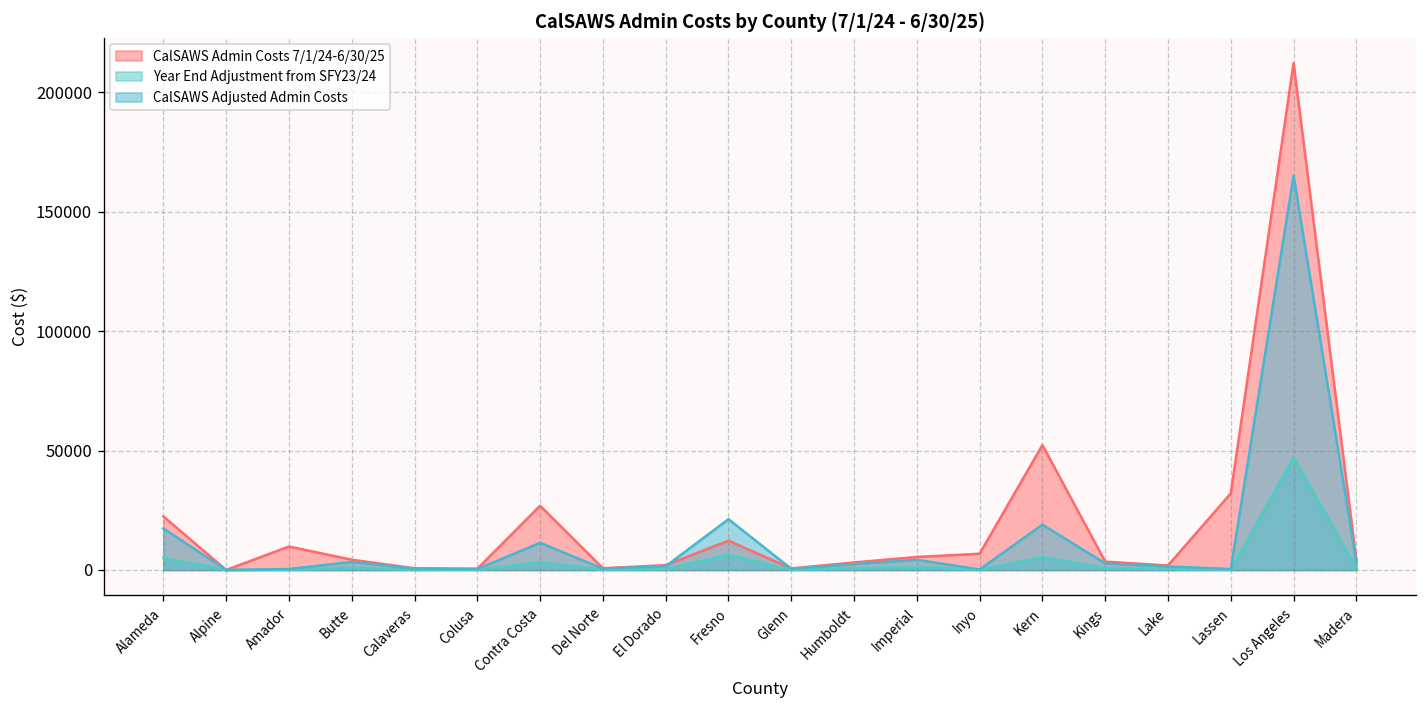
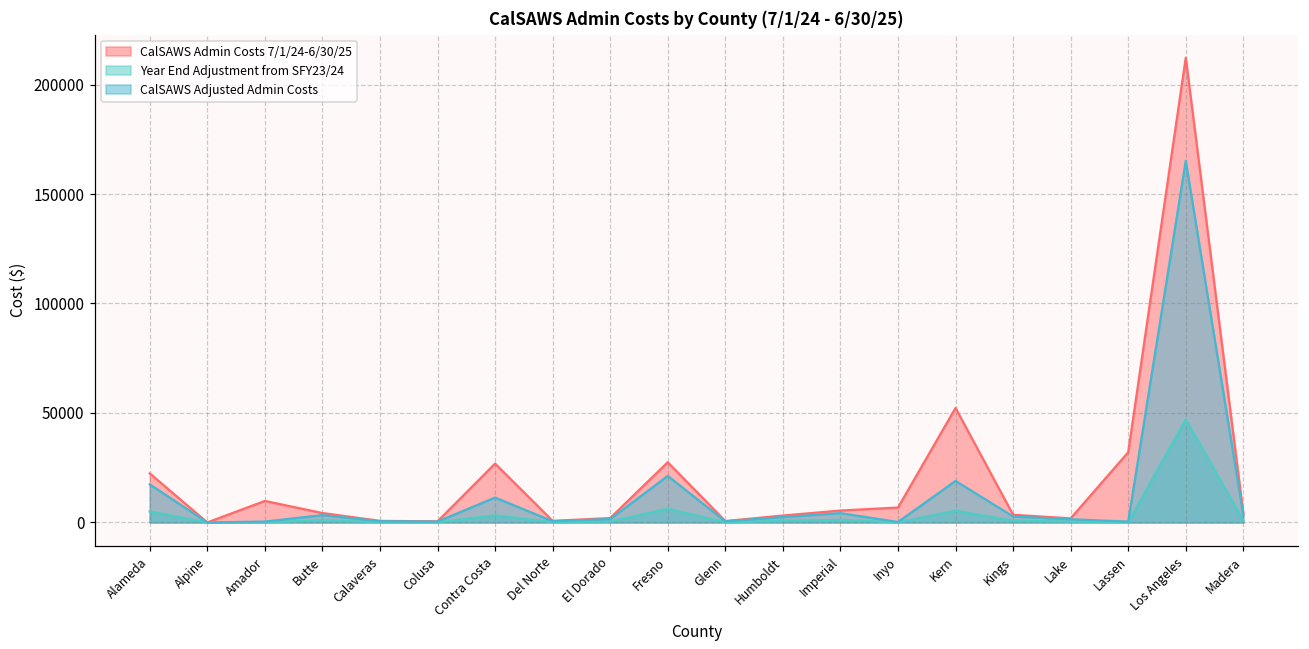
CalSAWS Admin Costs 7/1/24-6/30/25, Fresno: 12000 -> 27000
